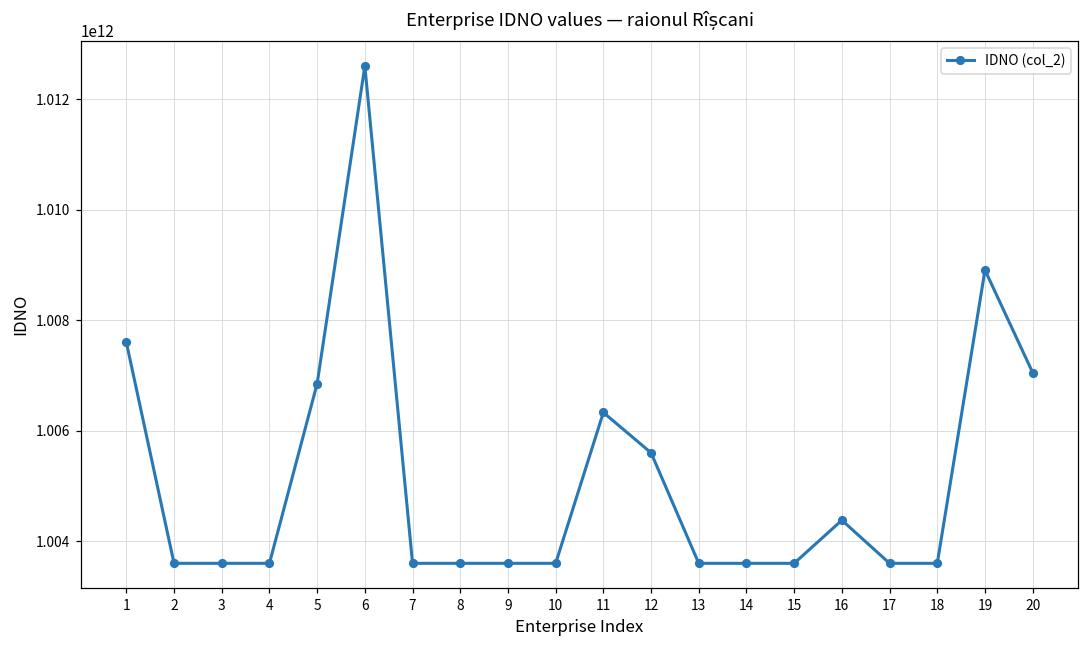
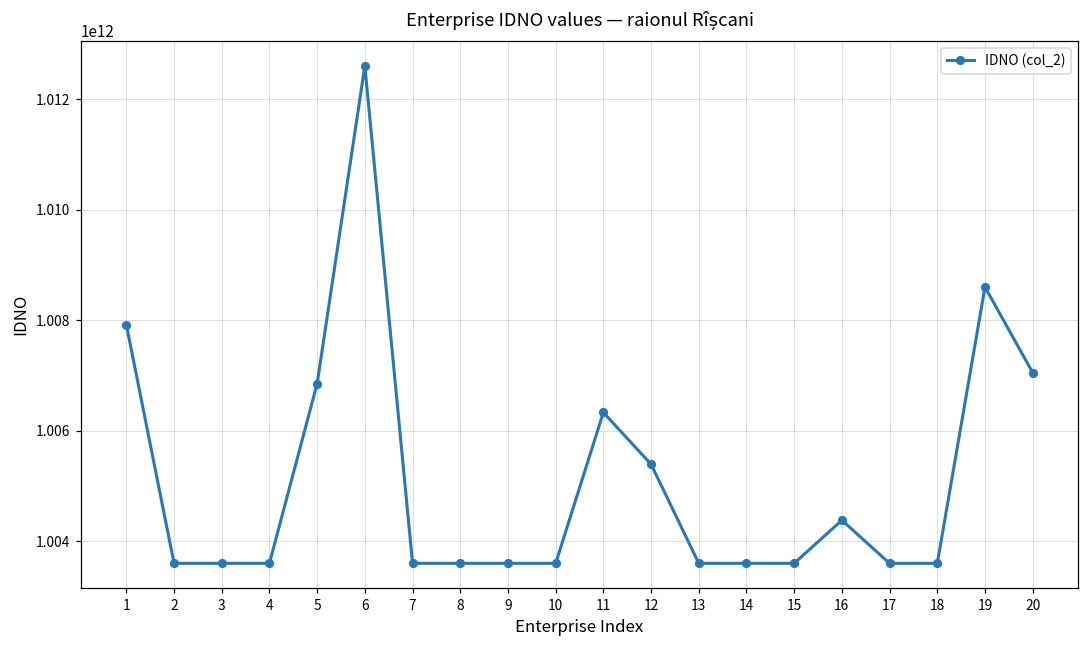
1: 1007600000000 -> 1007900000000
12: 1005600000000 -> 1005400000000
19: 1008900000000 -> 1008600000000
